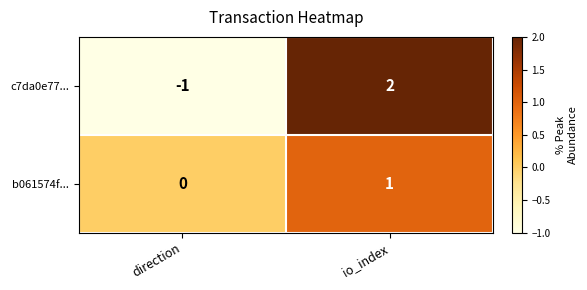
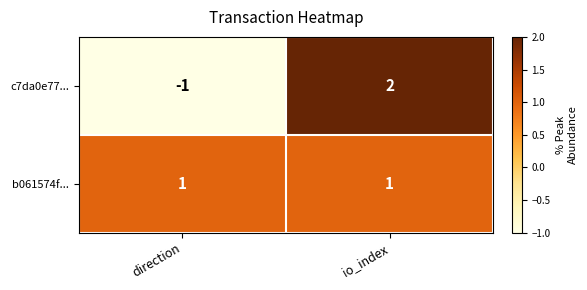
b061574f..., direction: 0 -> 1
